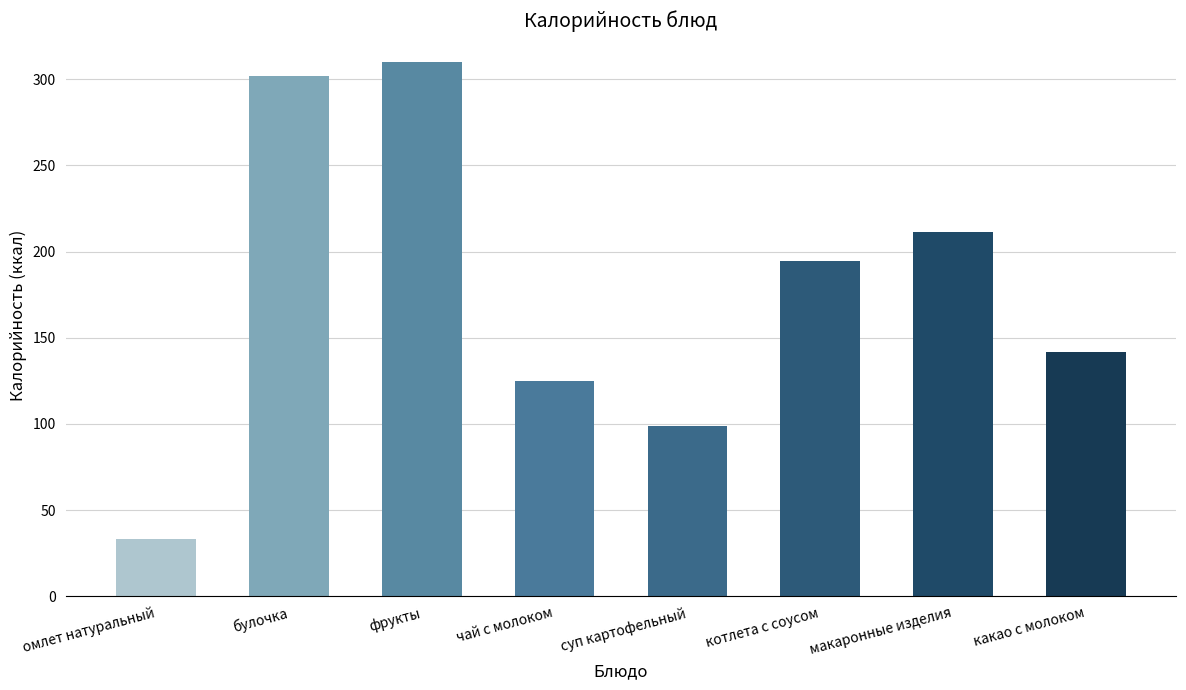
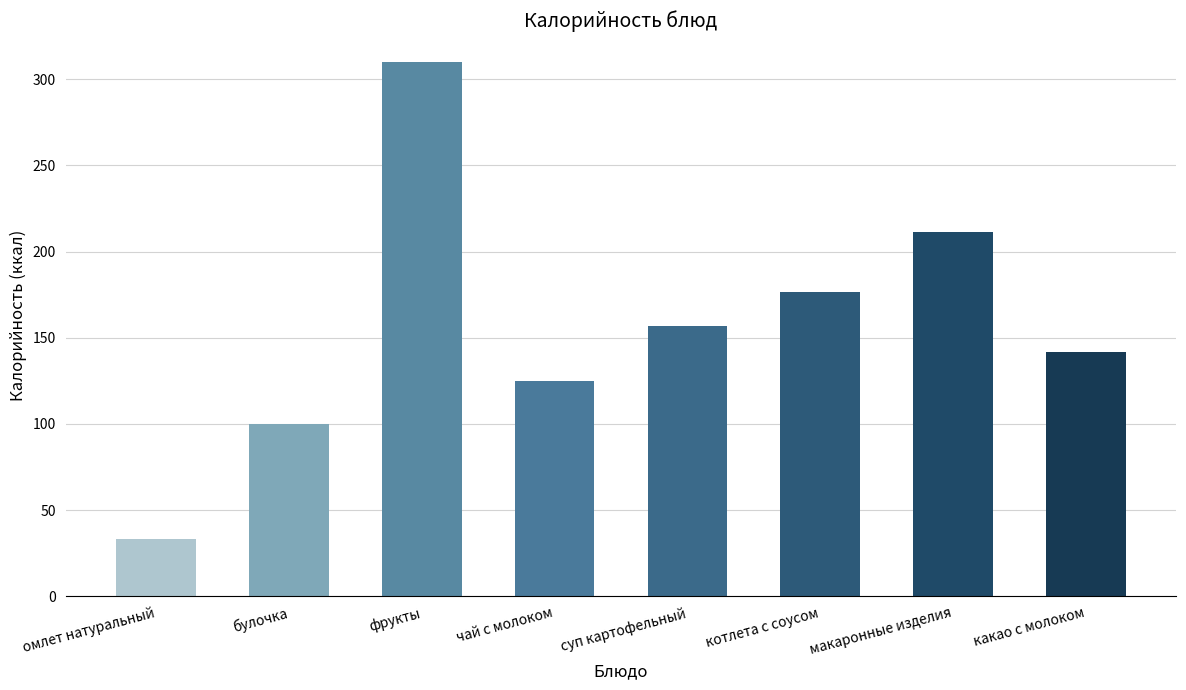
булочка: 302 -> 100
суп картофельный: 99 -> 157
котлета с соусом: 195 -> 177
